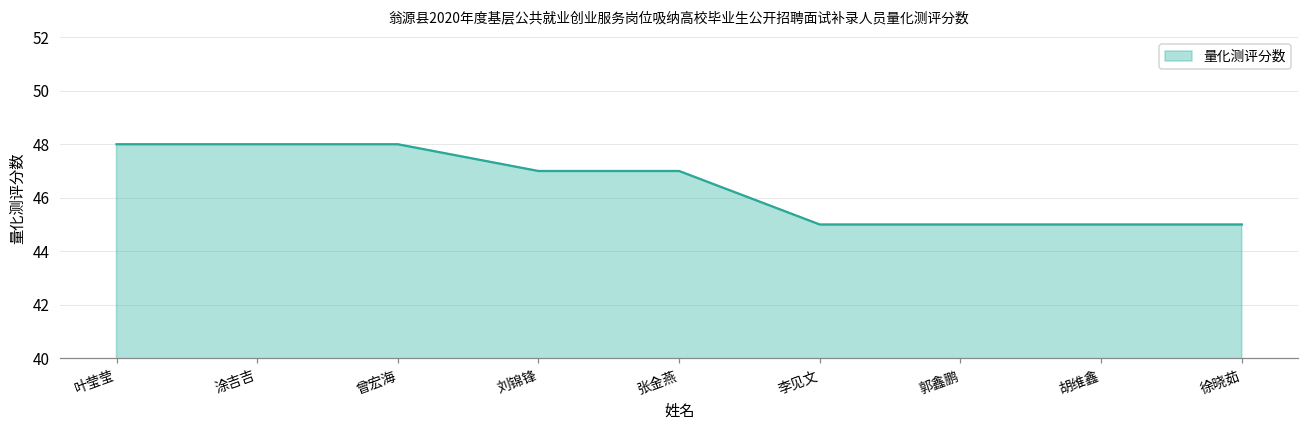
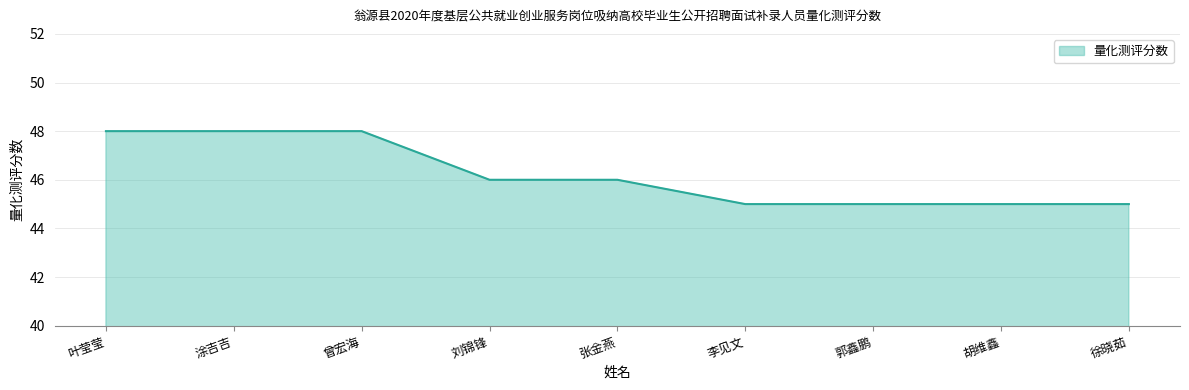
刘锦锋: 47 -> 46
张金燕: 47 -> 46
